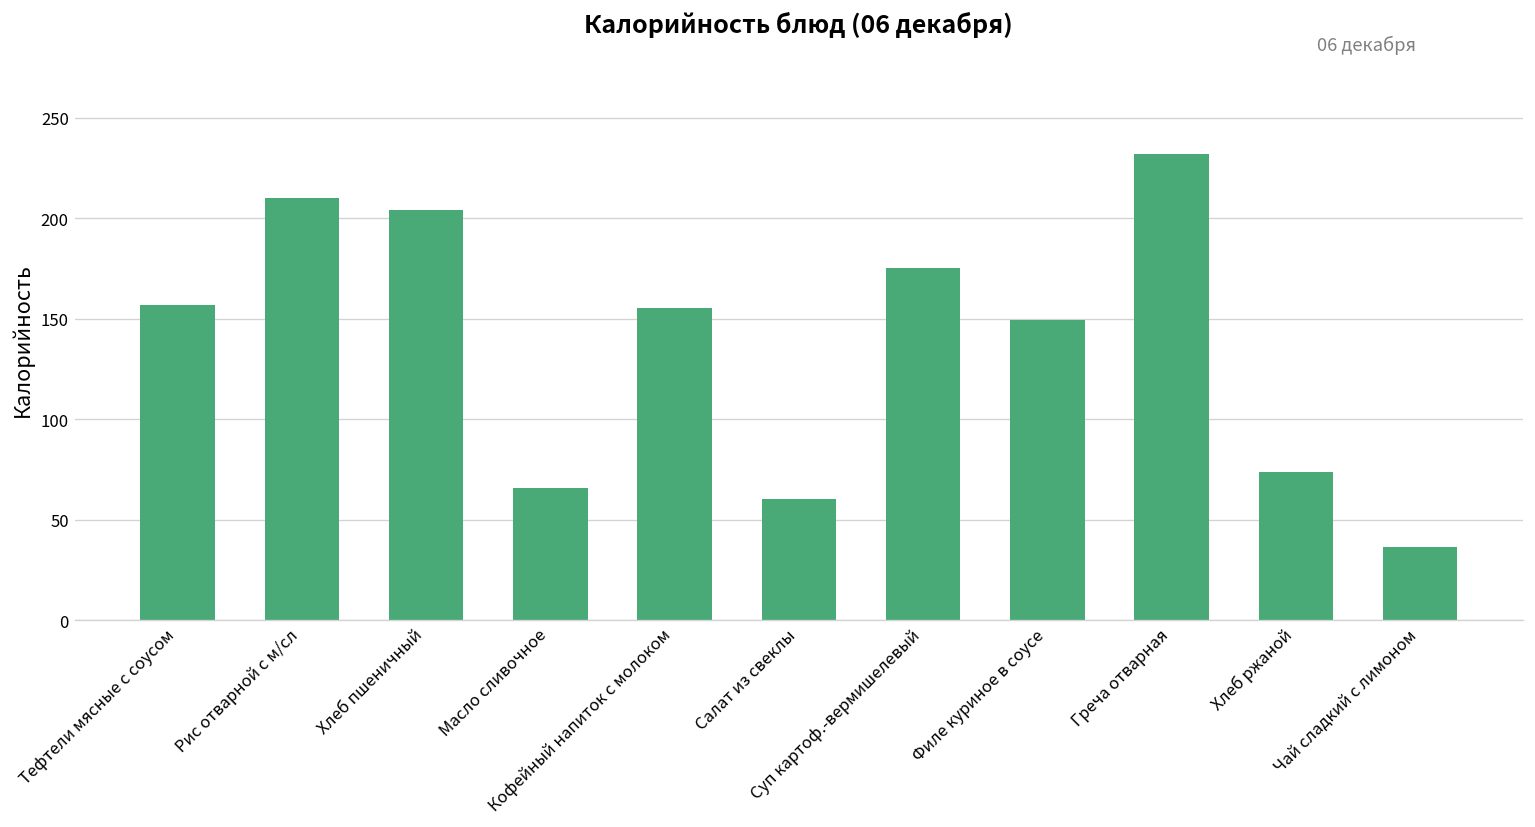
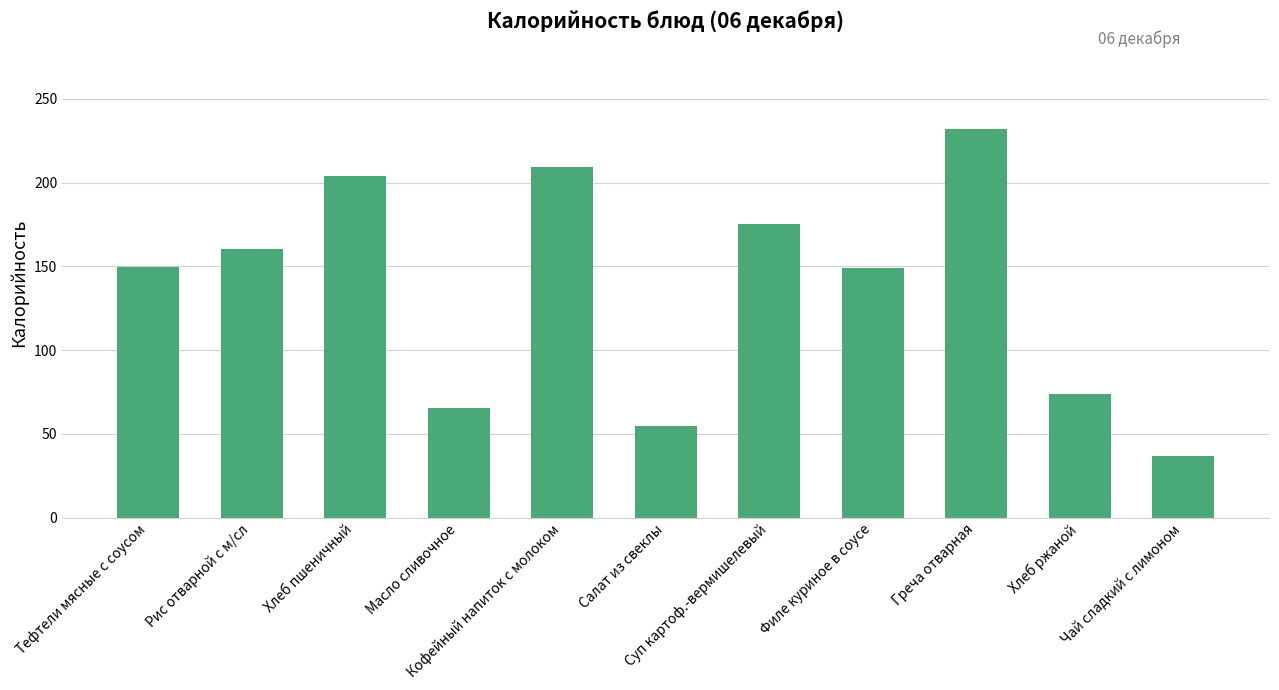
Тефтели мясные с соусом: 157 -> 149
Рис отварной с м/сл: 210 -> 161
Кофейный напиток с молоком: 155 -> 210
Салат из свеклы: 60 -> 55
